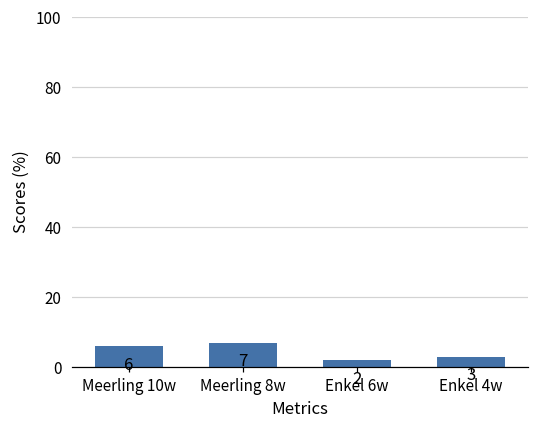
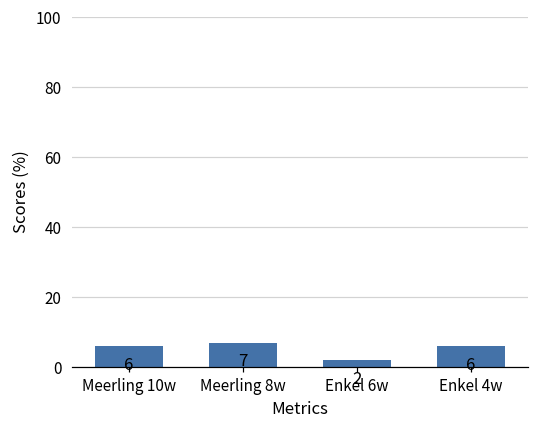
Enkel 4w: 3 -> 6
